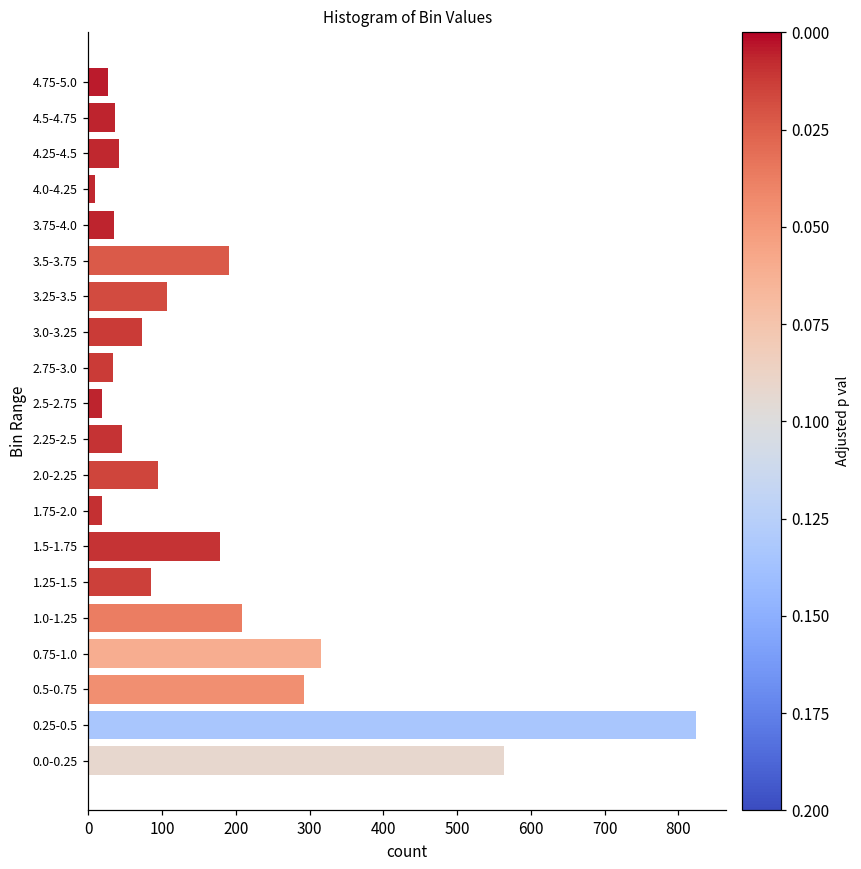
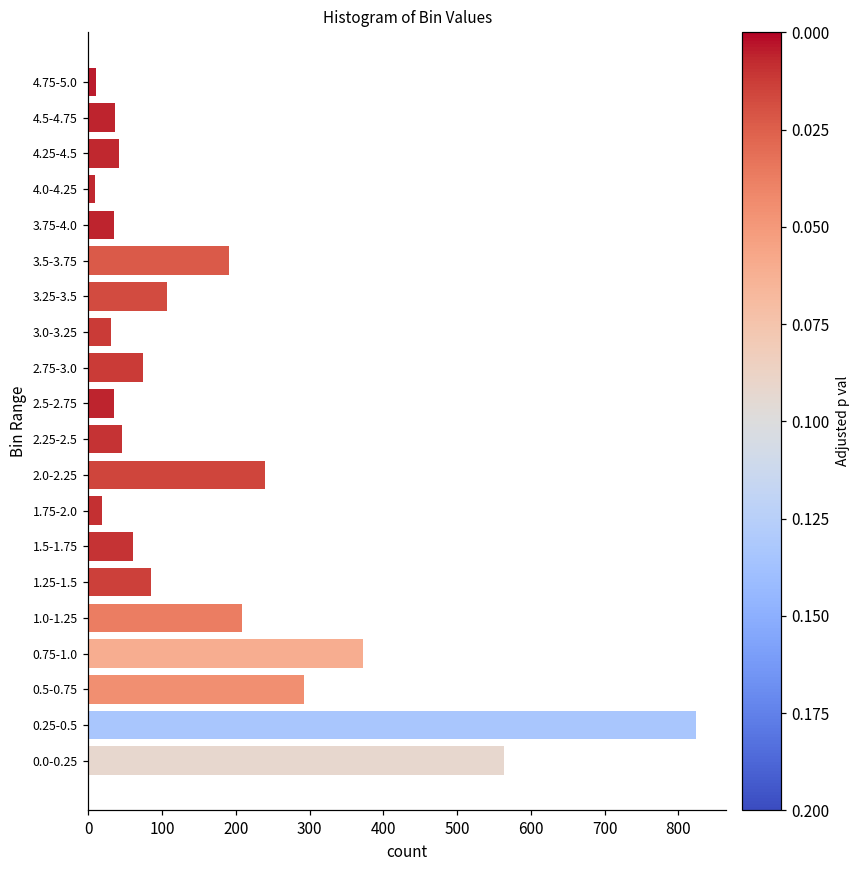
4.75-5.0: 30 -> 10
3.0-3.25: 70 -> 30
2.75-3.0: 30 -> 70
2.5-2.75: 20 -> 40
2.0-2.25: 100 -> 240
1.5-1.75: 180 -> 60
0.75-1.0: 320 -> 370
